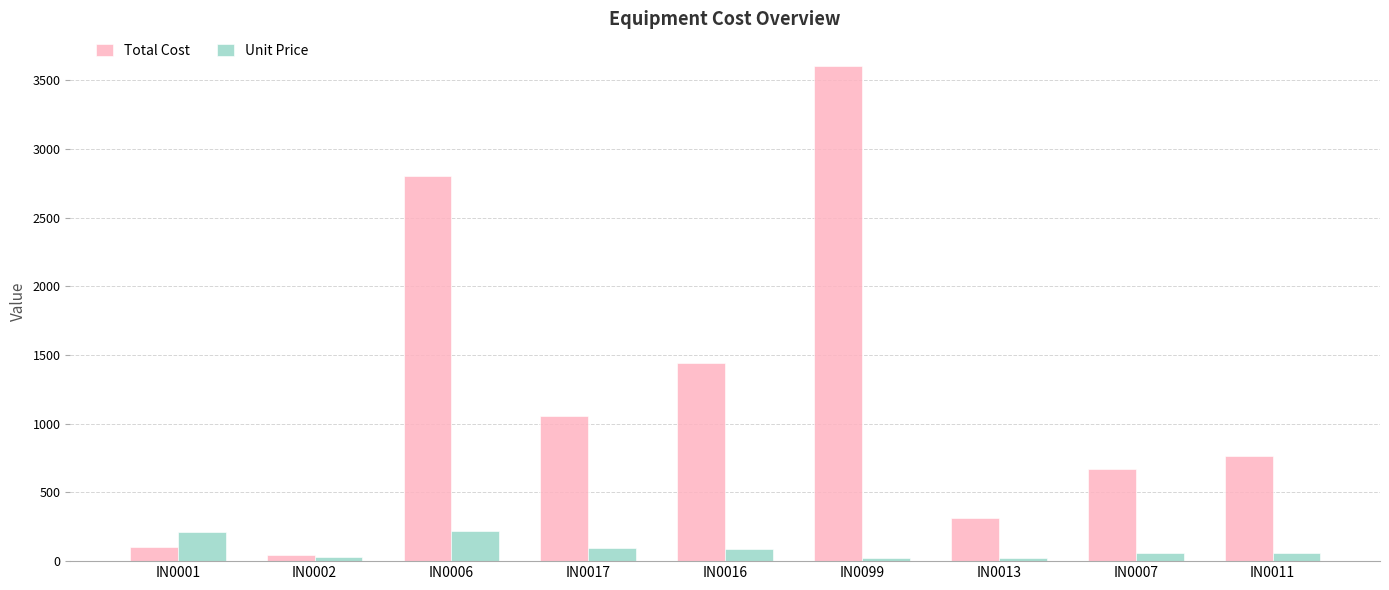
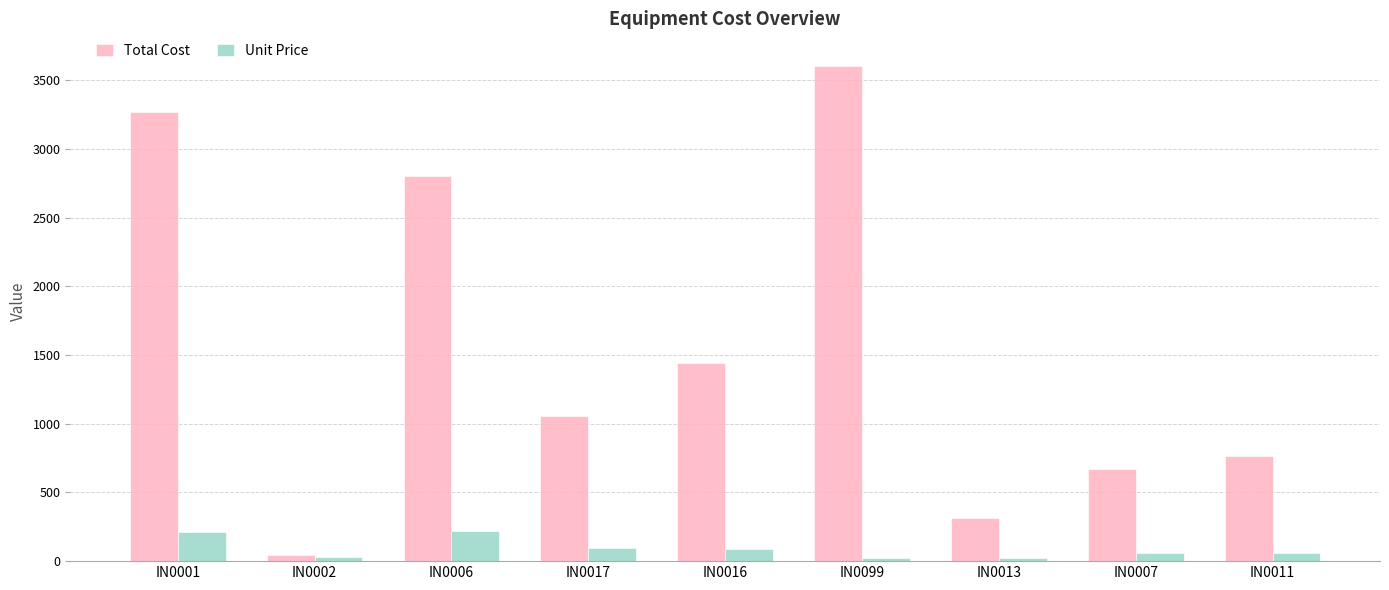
Total Cost, IN0001: 100 -> 3270
